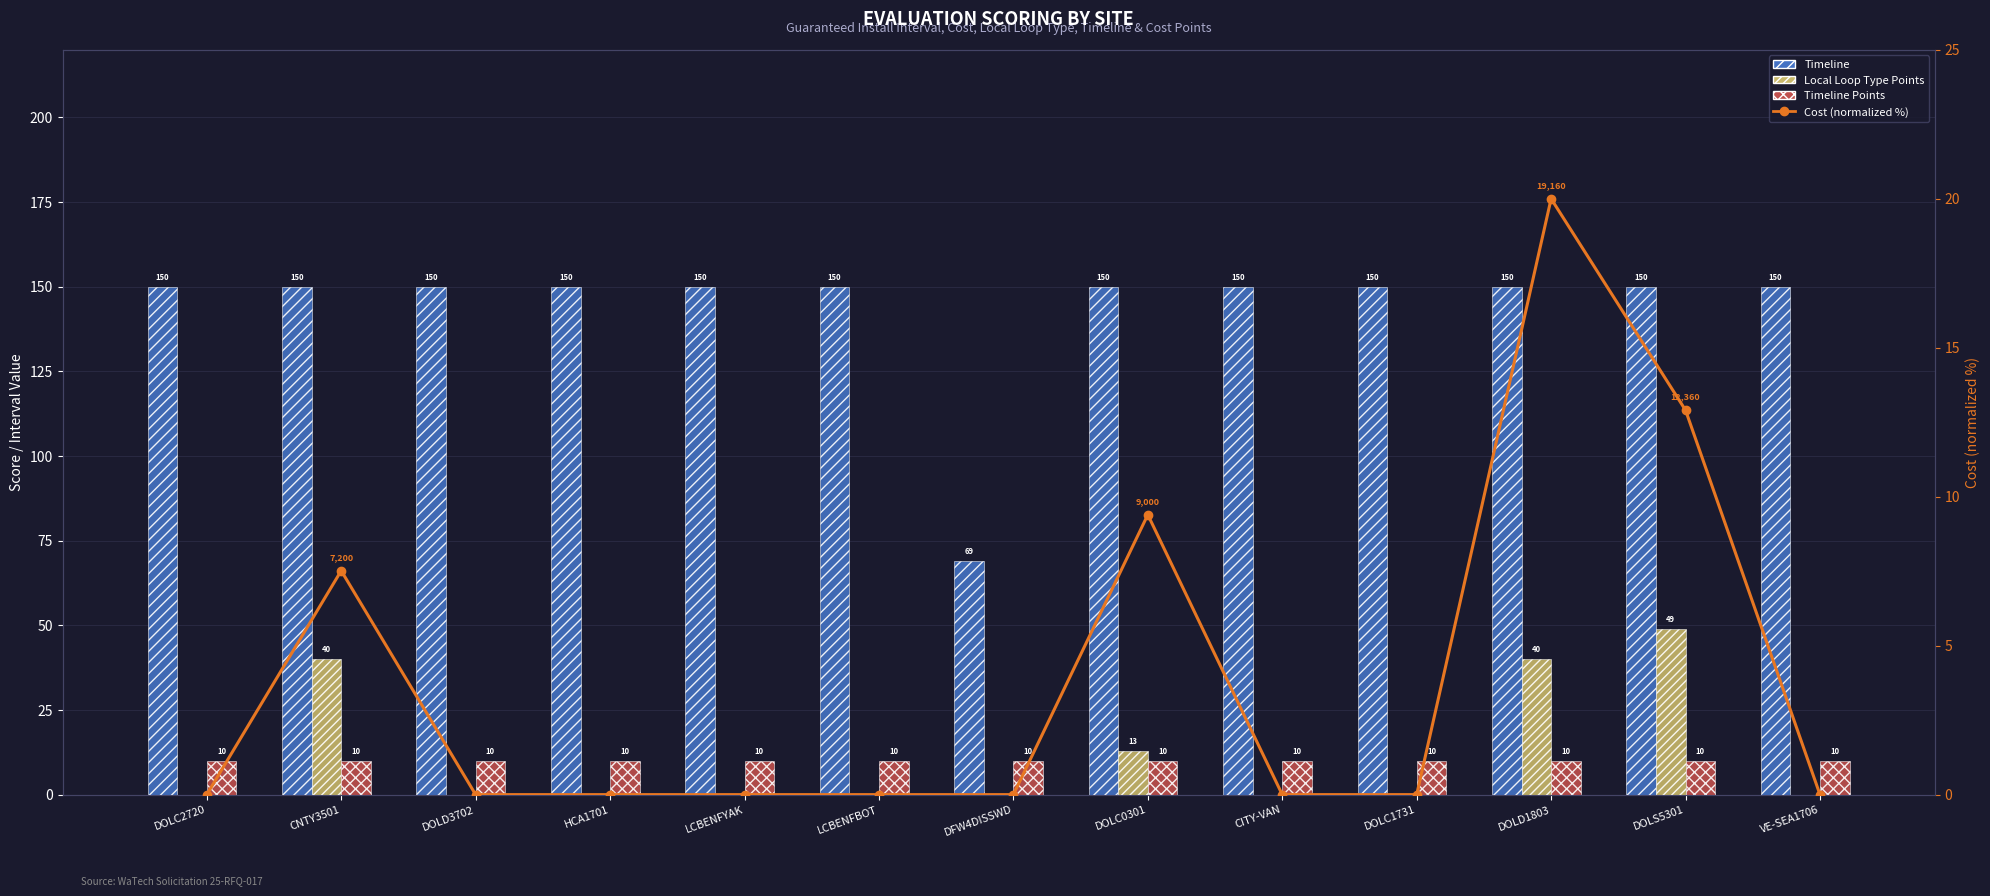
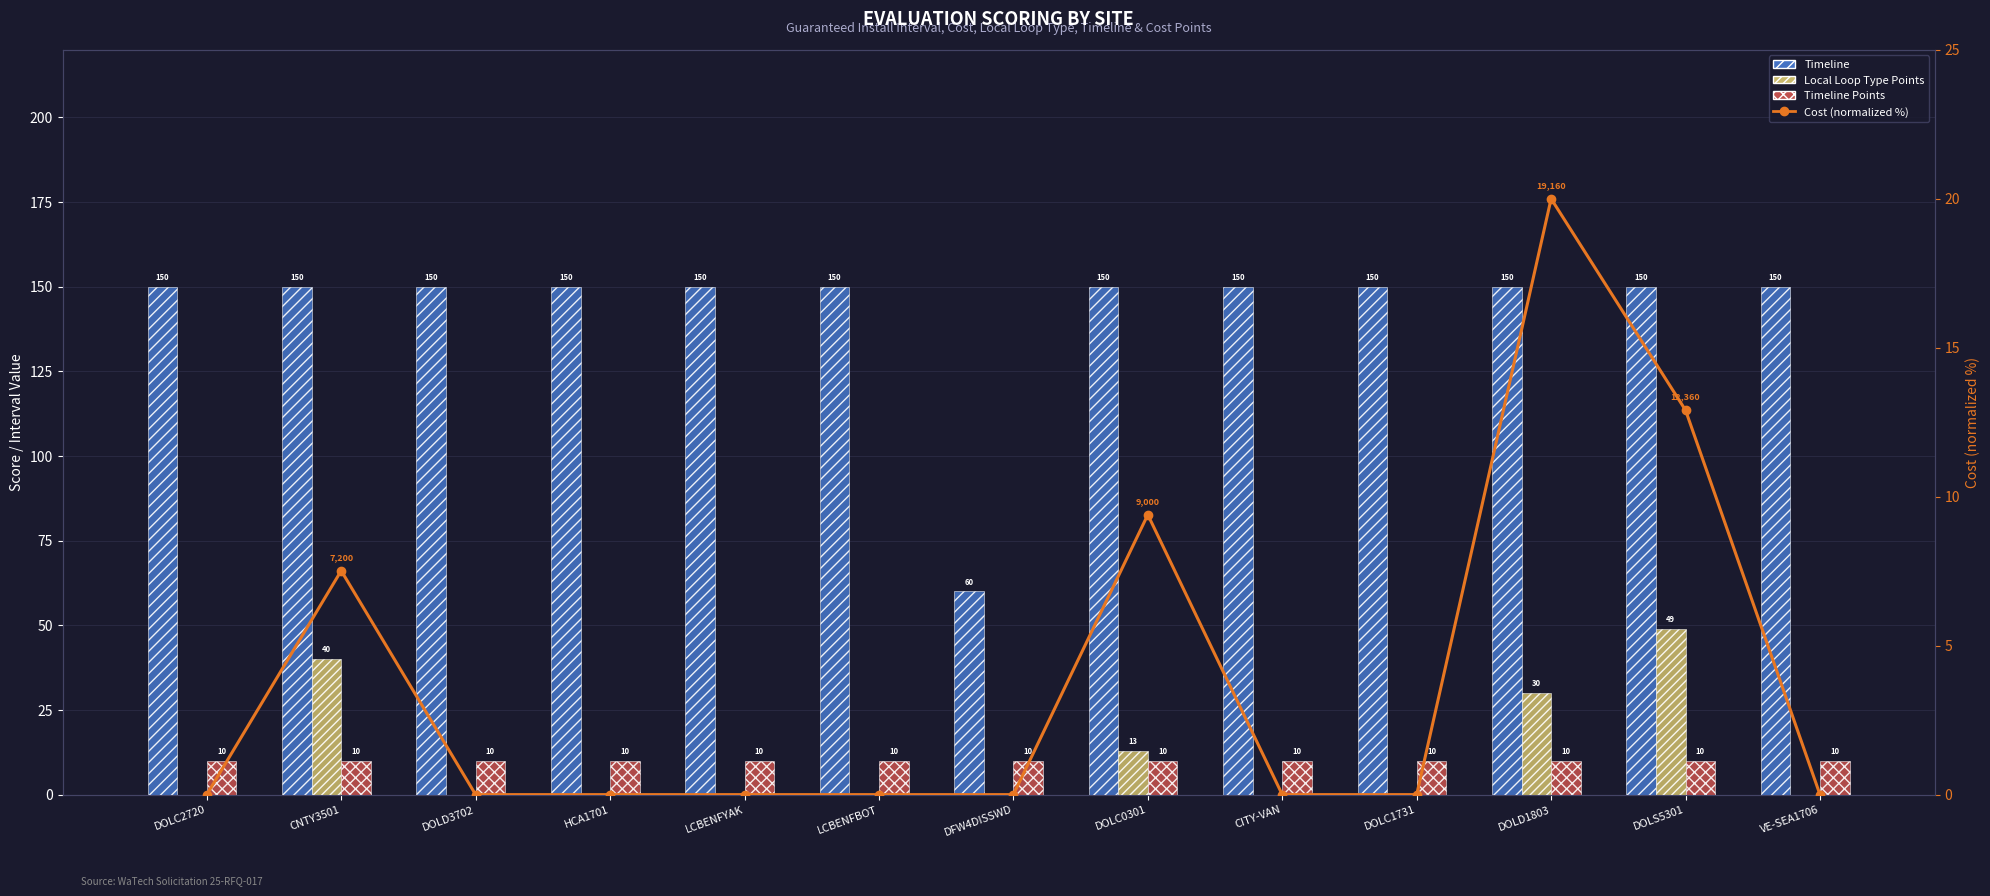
Timeline, DFW4DISSWD: 69 -> 60
Local Loop Type Points, DOLD1803: 40 -> 30
